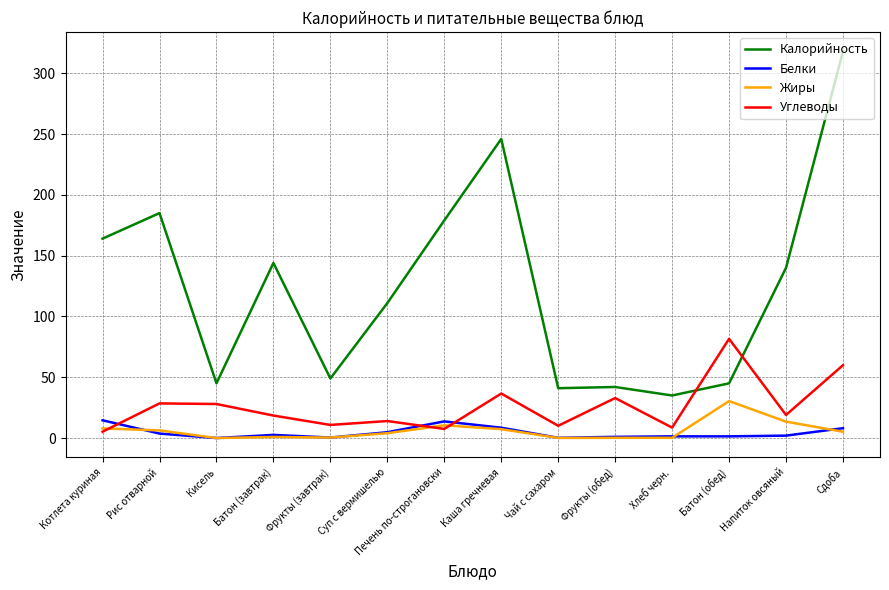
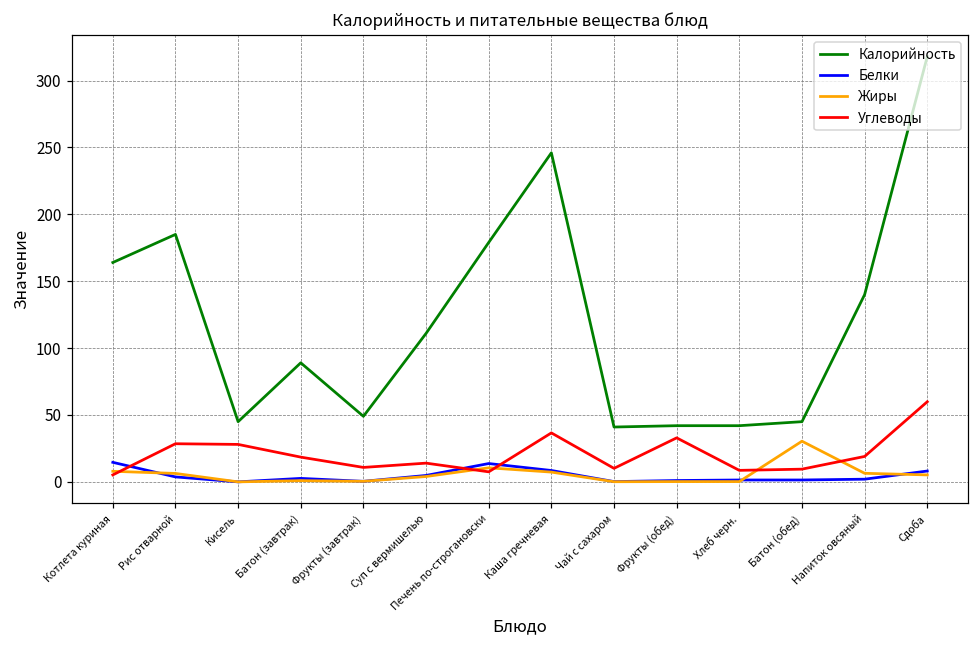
Калорийность, Батон (завтрак): 144 -> 89
Калорийность, Хлеб черн.: 35 -> 42
Углеводы, Батон (обед): 82 -> 10
Жиры, Напиток овсяный: 14 -> 6
